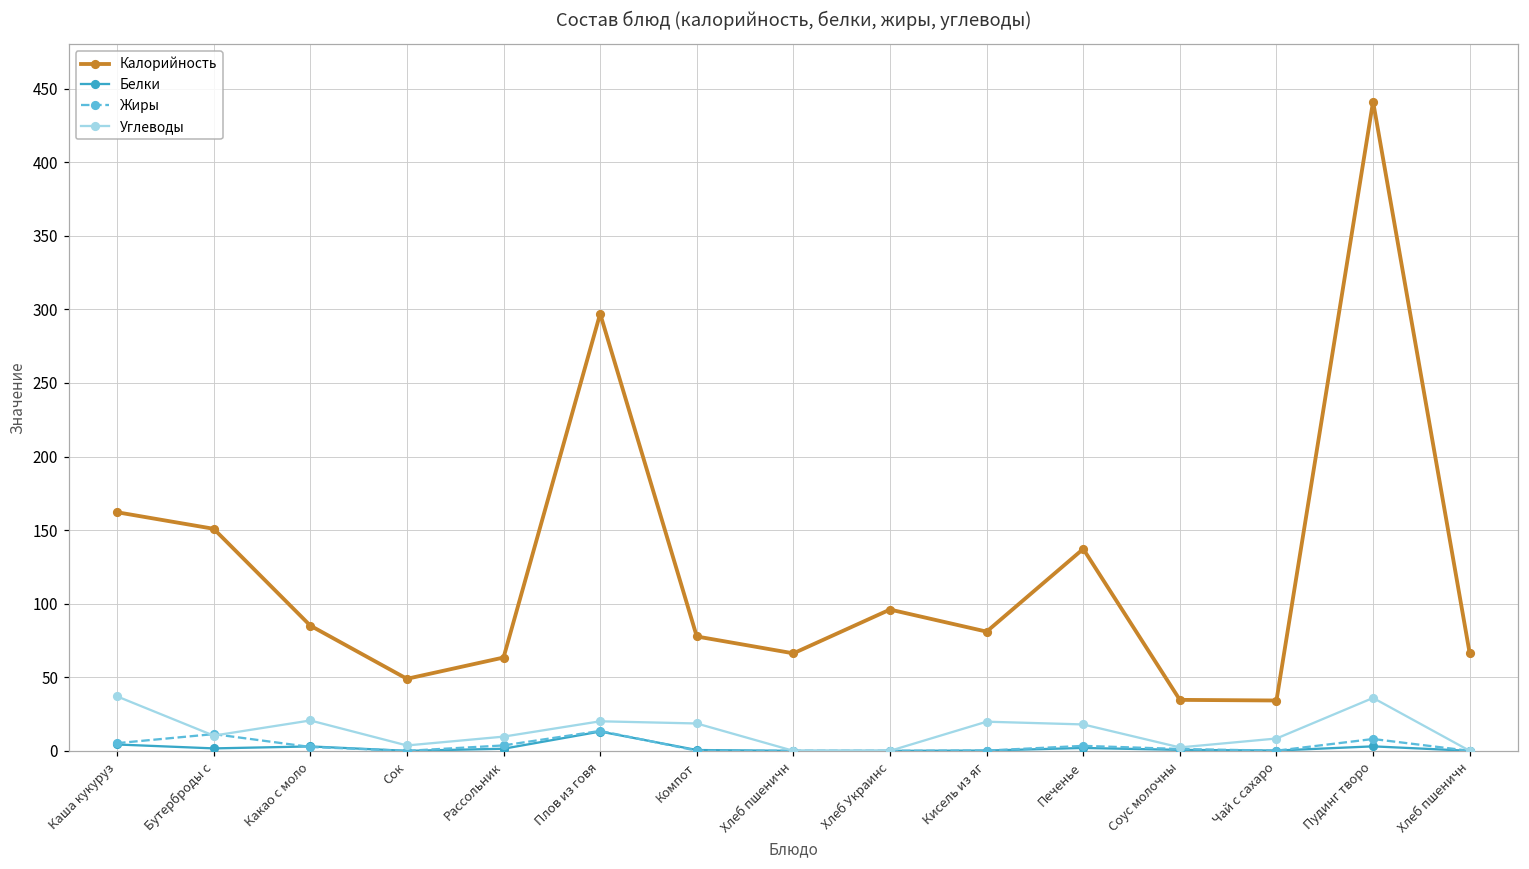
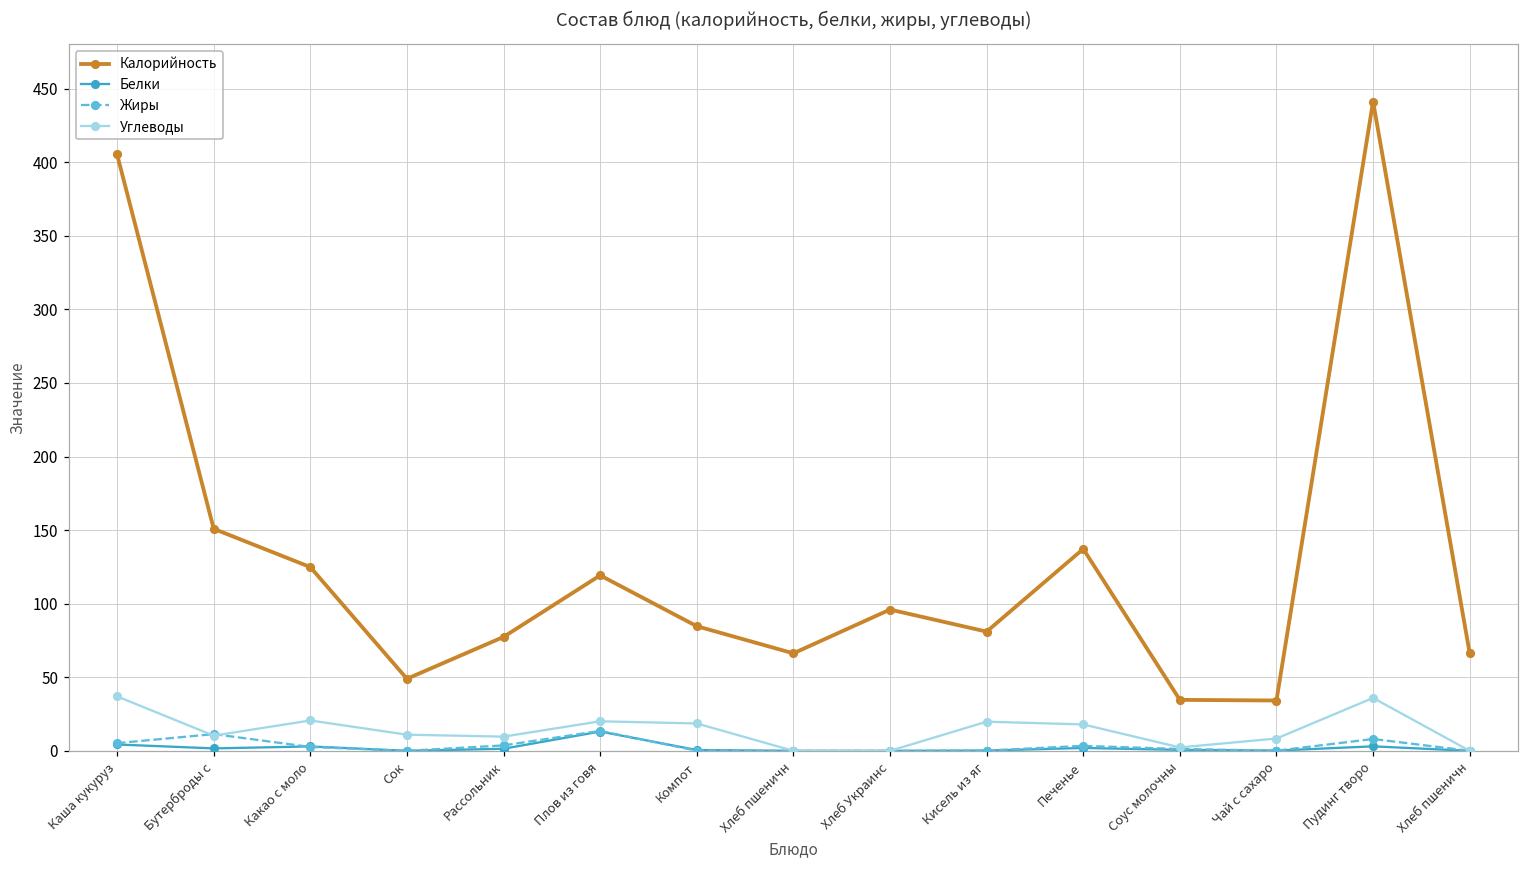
Калорийность, Каша кукуруз: 162 -> 405
Калорийность, Какао с моло: 85 -> 125
Углеводы, Сок: 4 -> 11
Калорийность, Рассольник: 63 -> 77
Калорийность, Плов из говя: 297 -> 119
Калорийность, Компот: 78 -> 85
